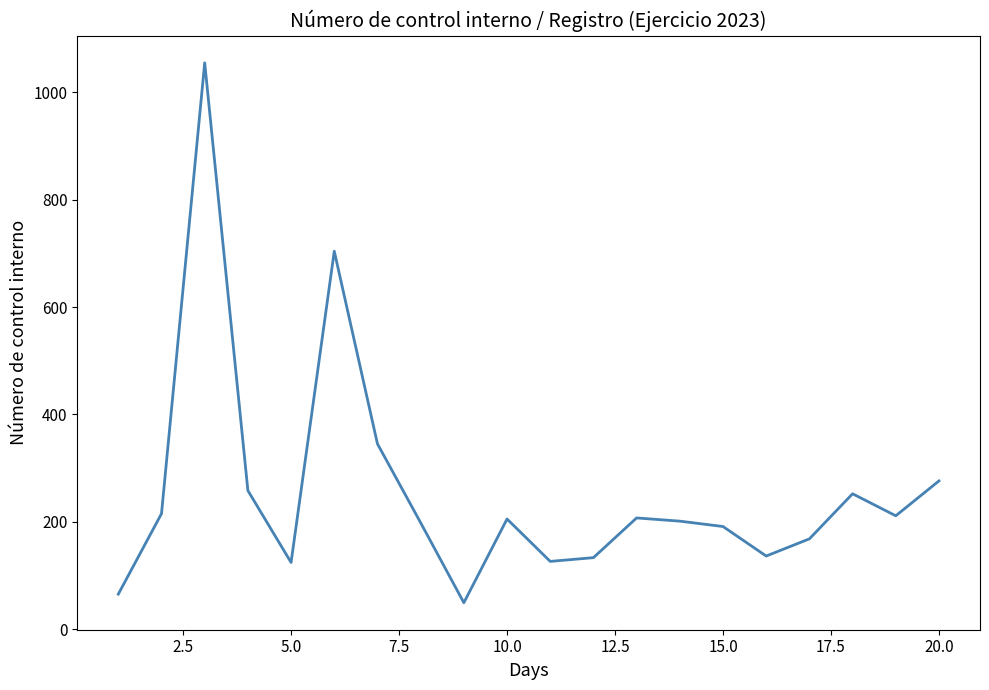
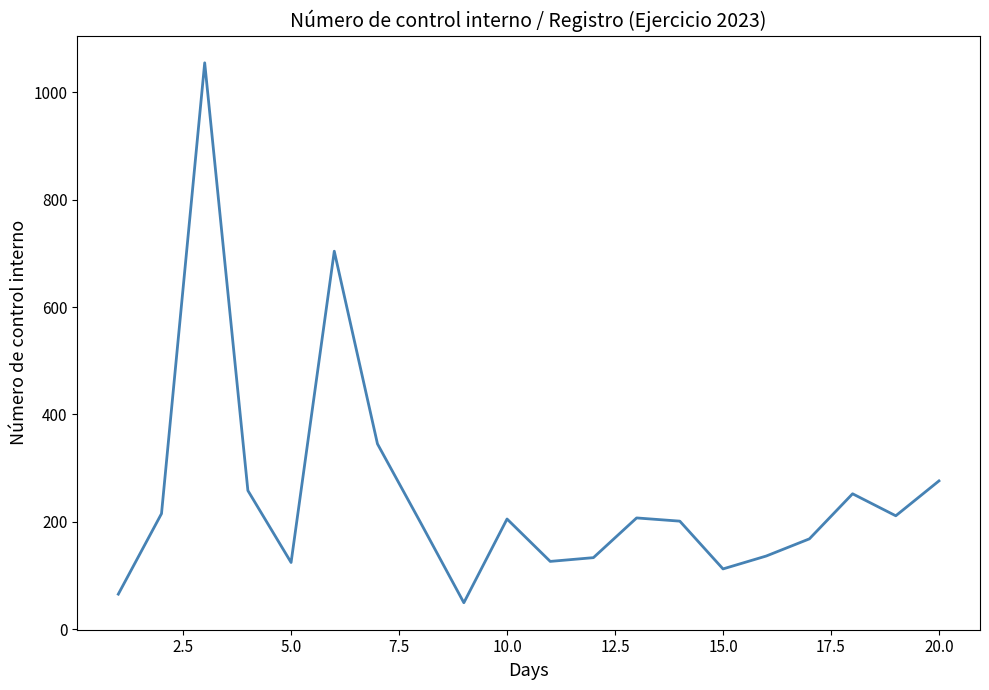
15.0: 190 -> 110
